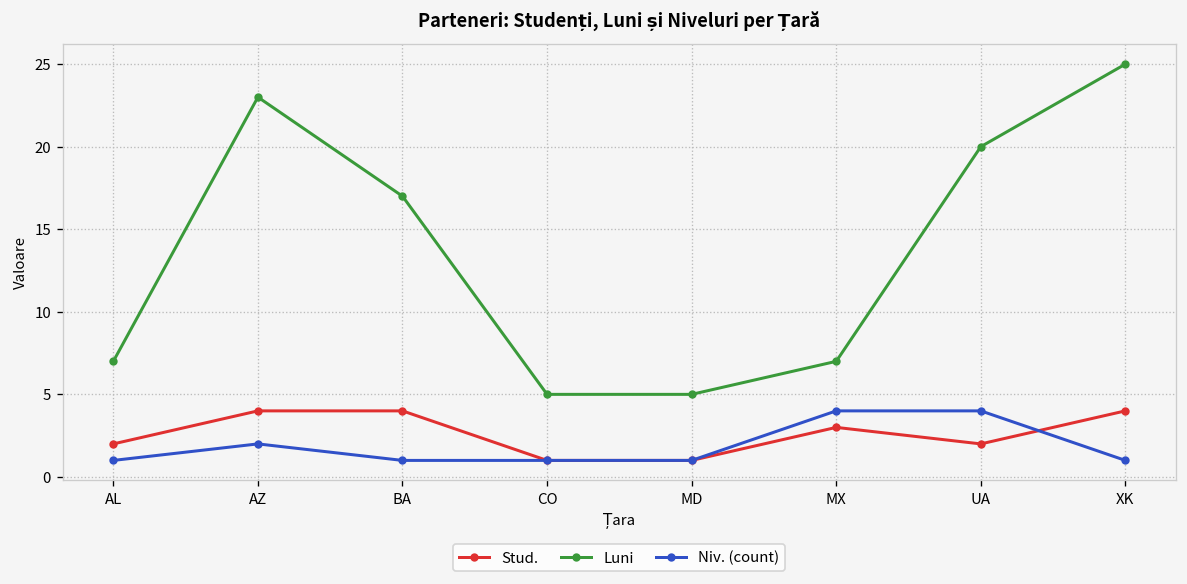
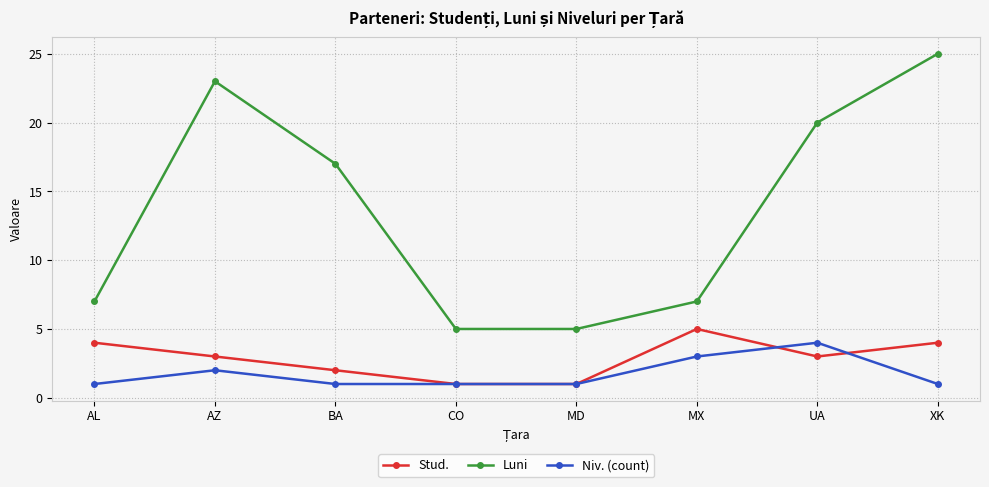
Stud., AL: 2 -> 4
Stud., AZ: 4 -> 3
Stud., BA: 4 -> 2
Stud., MX: 3 -> 5
Niv. (count), MX: 4 -> 3
Stud., UA: 2 -> 3
